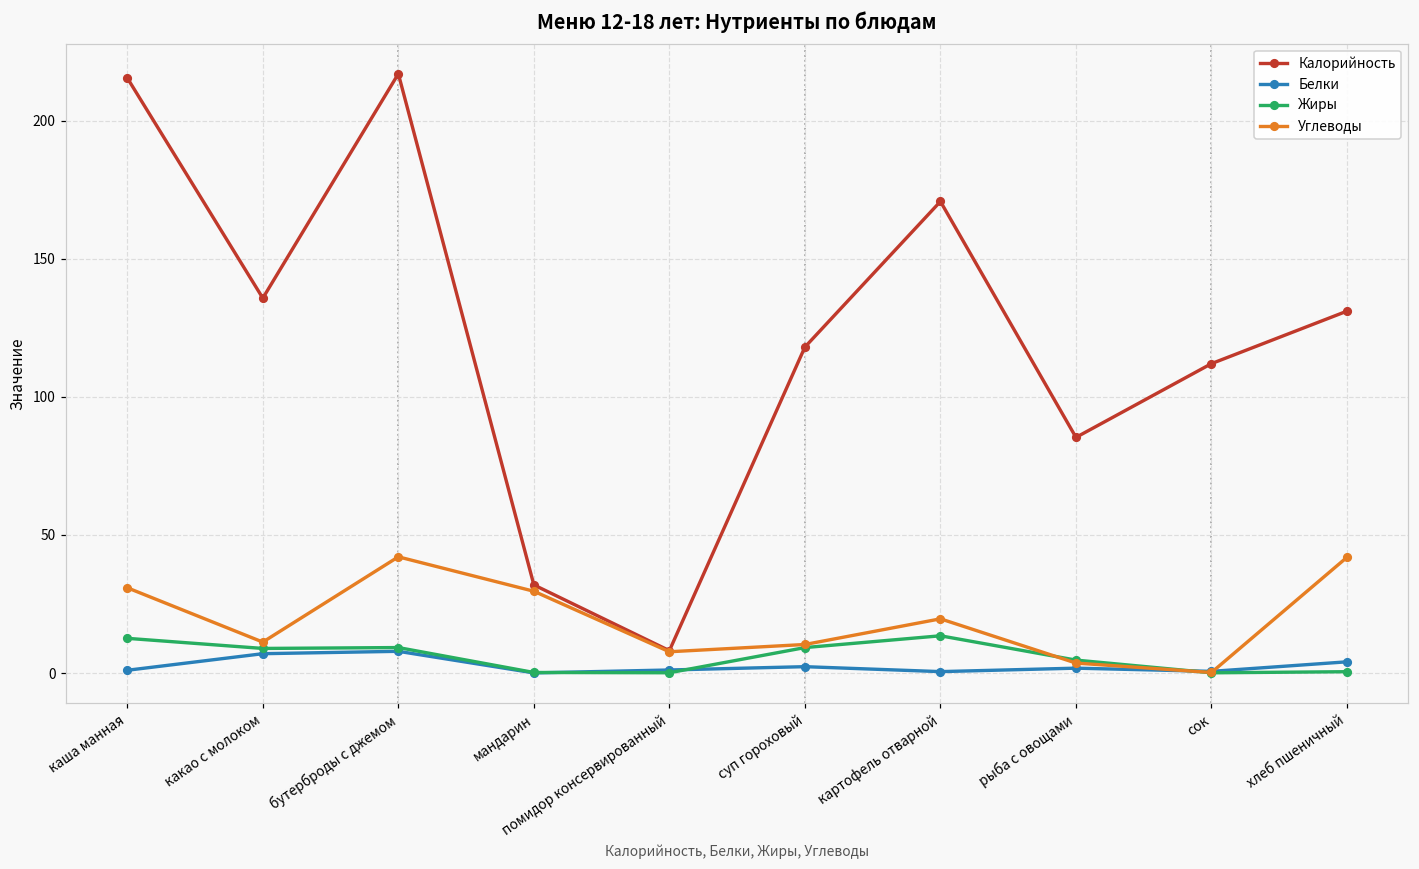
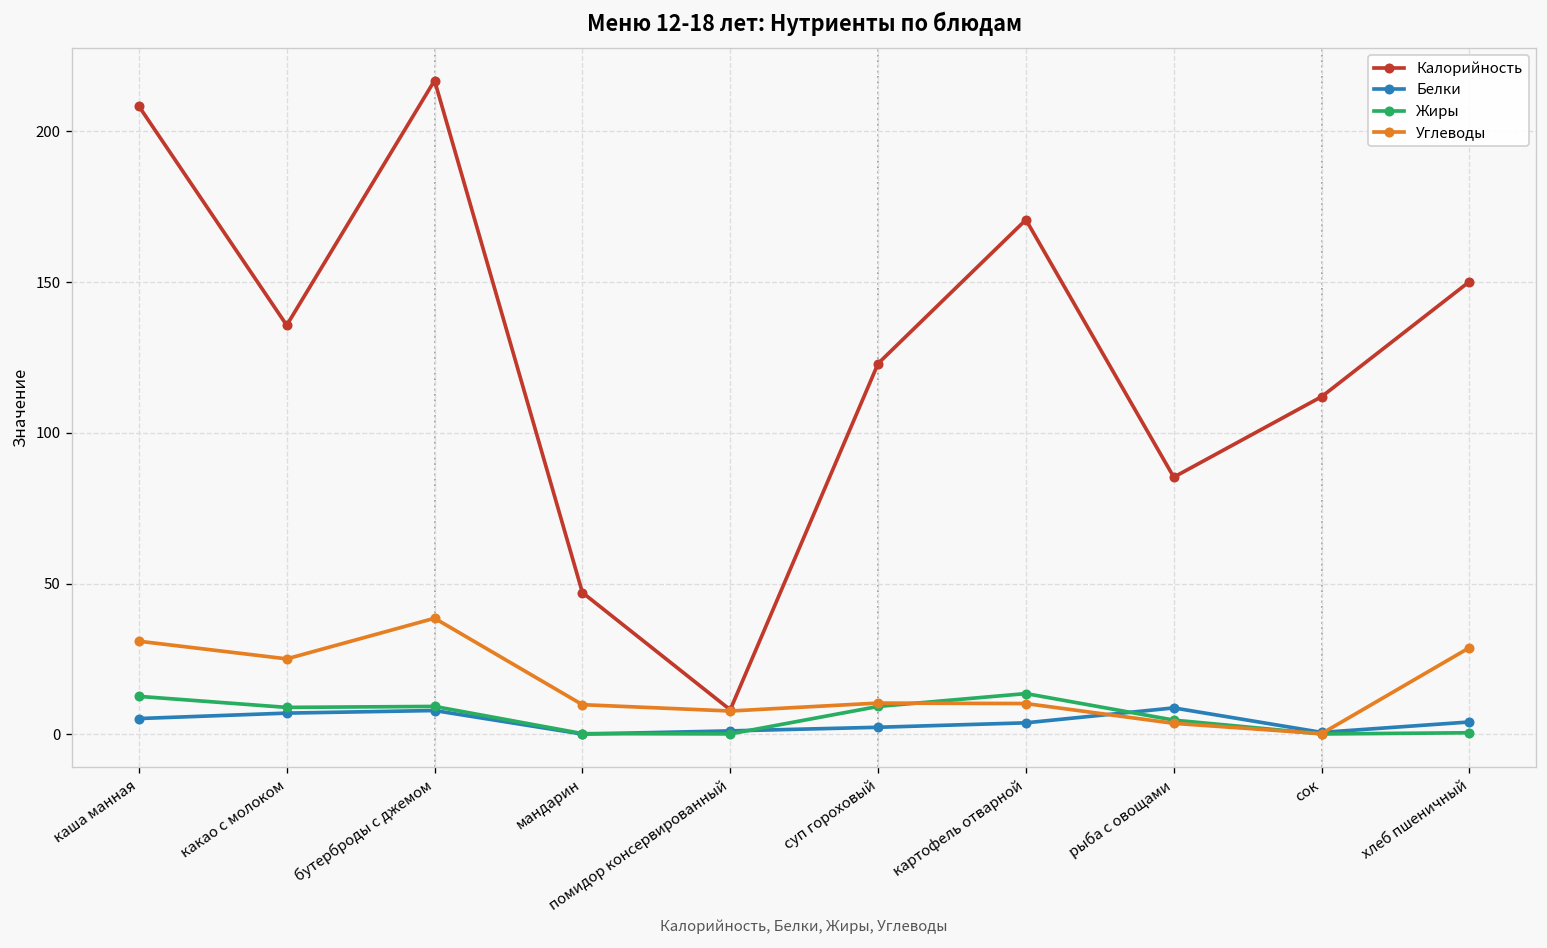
Калорийность, каша манная: 215 -> 208
Белки, каша манная: 1 -> 5
Углеводы, какао с молоком: 11 -> 25
Углеводы, бутерброды с джемом: 42 -> 38
Калорийность, мандарин: 32 -> 47
Углеводы, мандарин: 30 -> 10
Калорийность, суп гороховый: 118 -> 123
Белки, картофель отварной: 1 -> 4
Углеводы, картофель отварной: 20 -> 10
Белки, рыба с овощами: 2 -> 9
Калорийность, хлеб пшеничный: 131 -> 150
Углеводы, хлеб пшеничный: 42 -> 29
